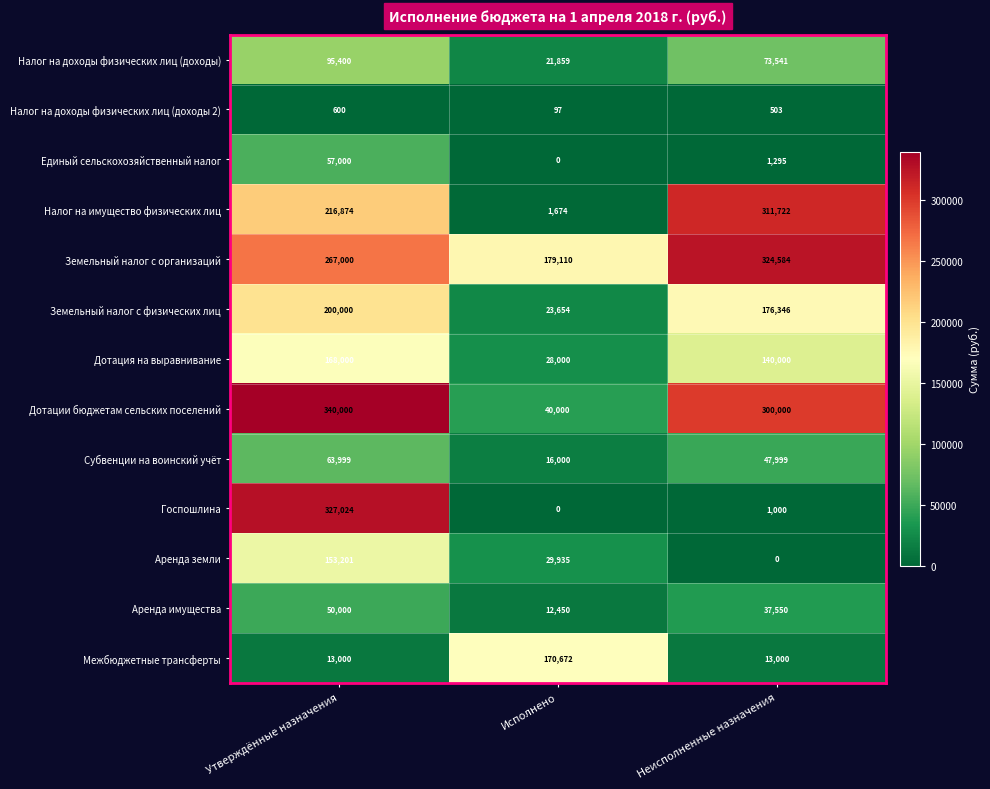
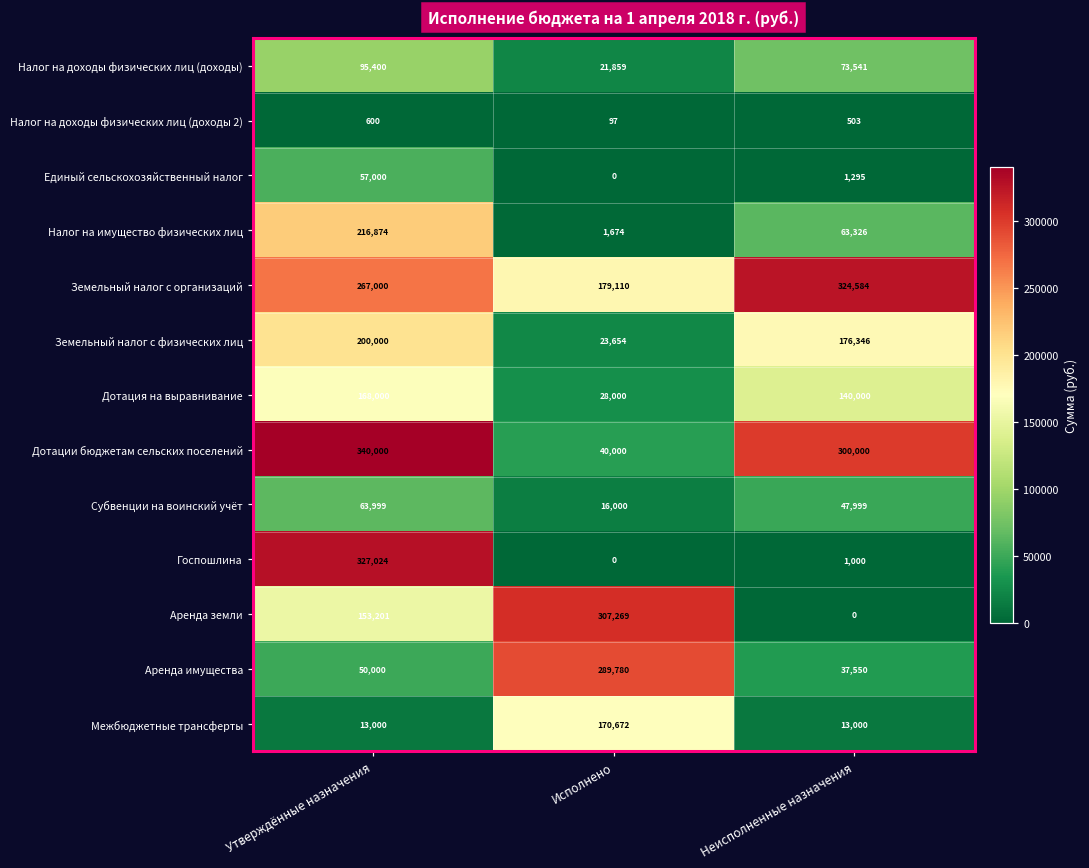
Налог на имущество физических лиц, Неисполненные назначения: 311,722 -> 63,326
Аренда земли, Исполнено: 29,935 -> 307,269
Аренда имущества, Исполнено: 12,450 -> 289,780
